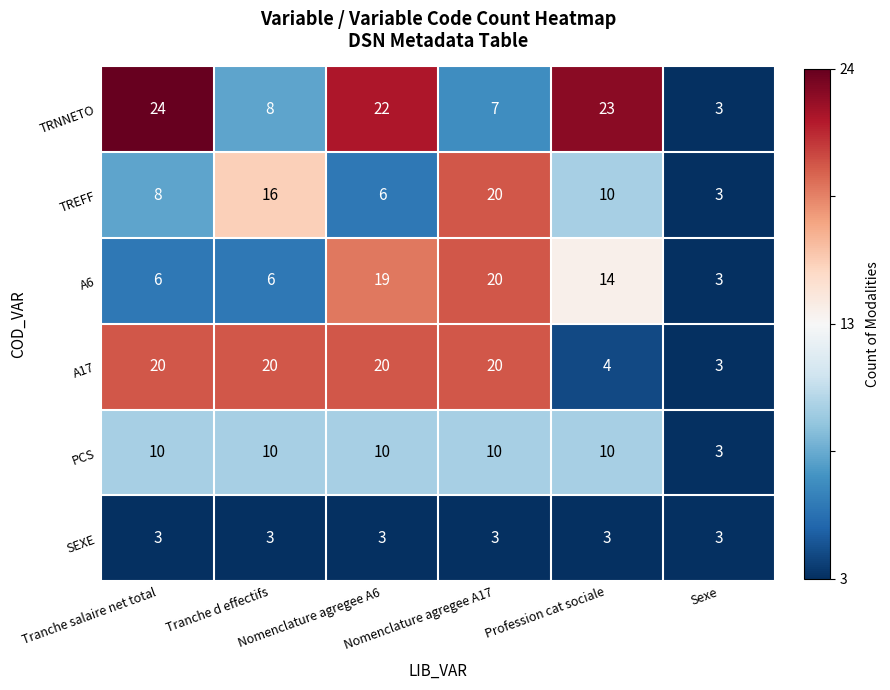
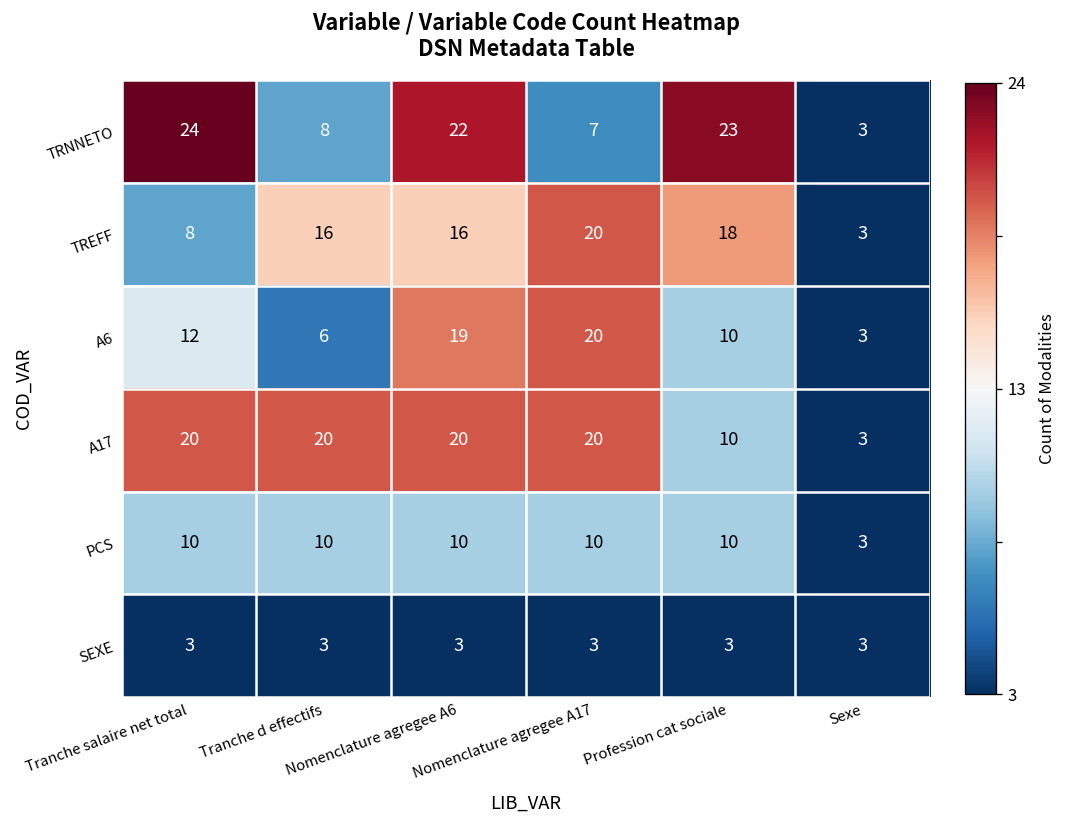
TREFF, Nomenclature agregee A6: 6 -> 16
TREFF, Profession cat sociale: 10 -> 18
A6, Tranche salaire net total: 6 -> 12
A6, Profession cat sociale: 14 -> 10
A17, Profession cat sociale: 4 -> 10
